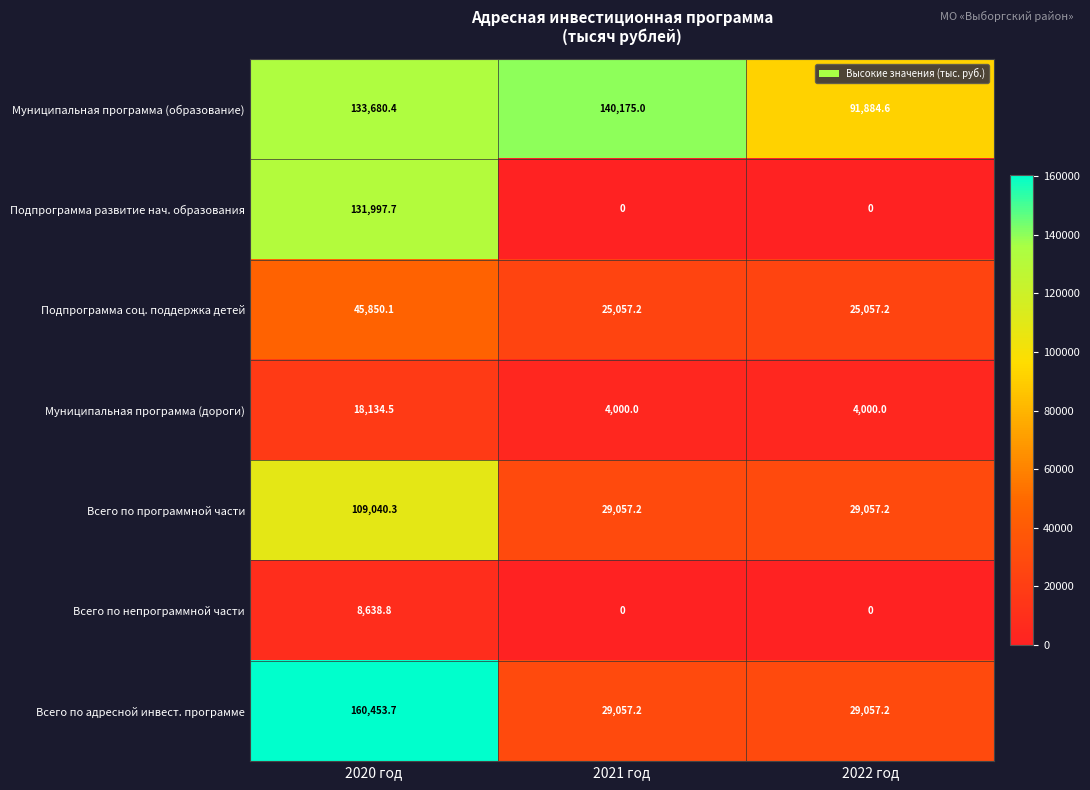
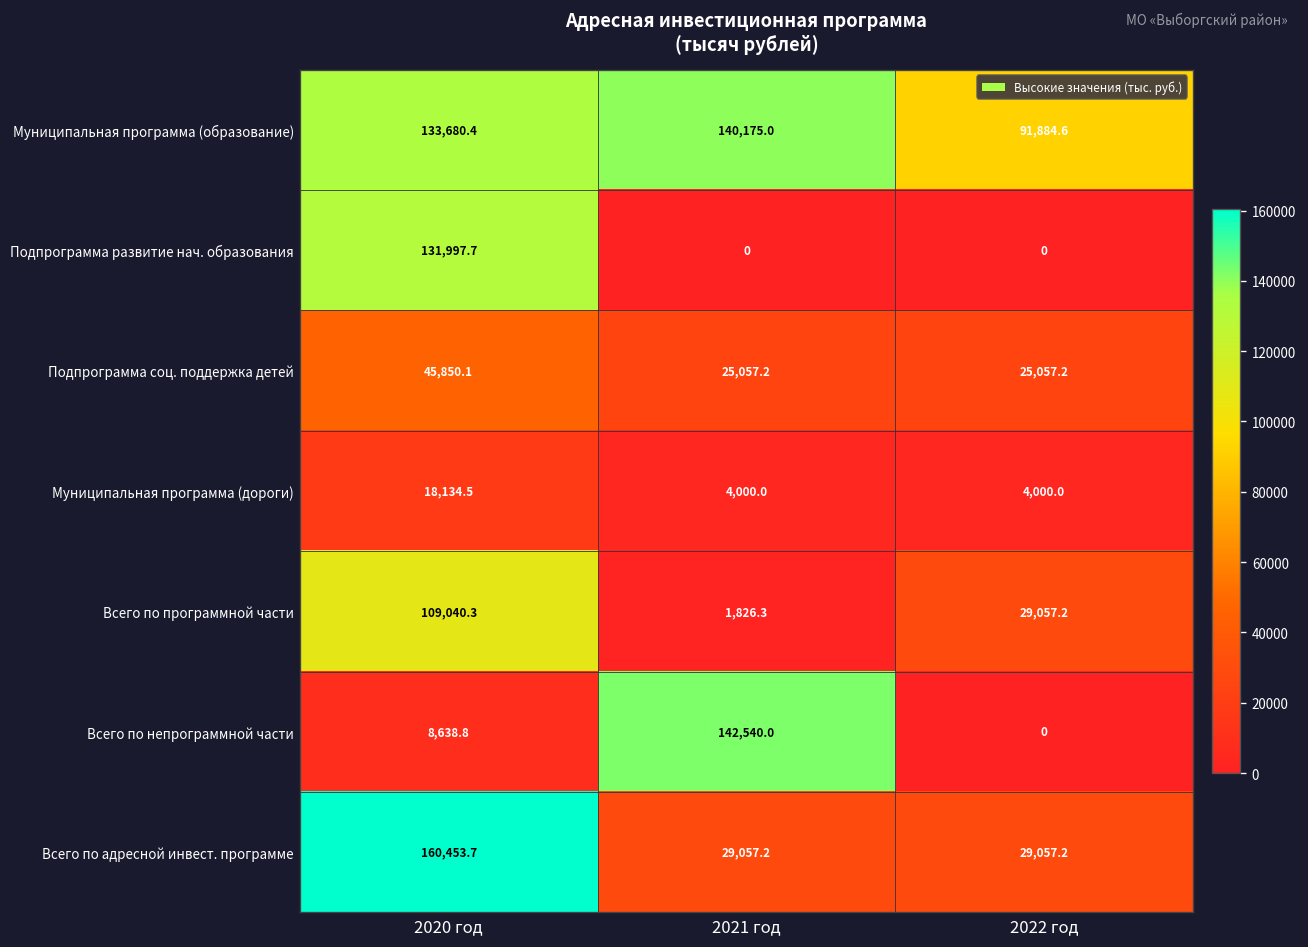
Всего по программной части, 2021 год: 29,057.2 -> 1,826.3
Всего по непрограммной части, 2021 год: 0 -> 142,540.0
